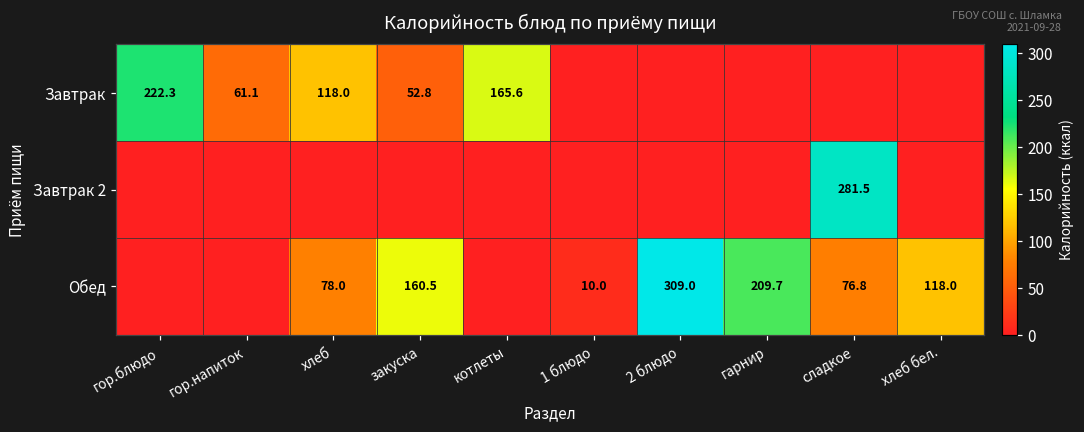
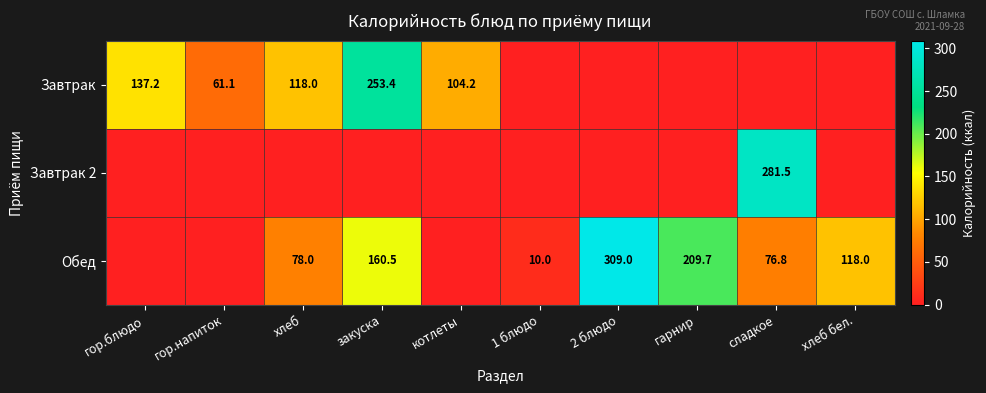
Завтрак, гор.блюдо: 222.3 -> 137.2
Завтрак, закуска: 52.8 -> 253.4
Завтрак, котлеты: 165.6 -> 104.2
